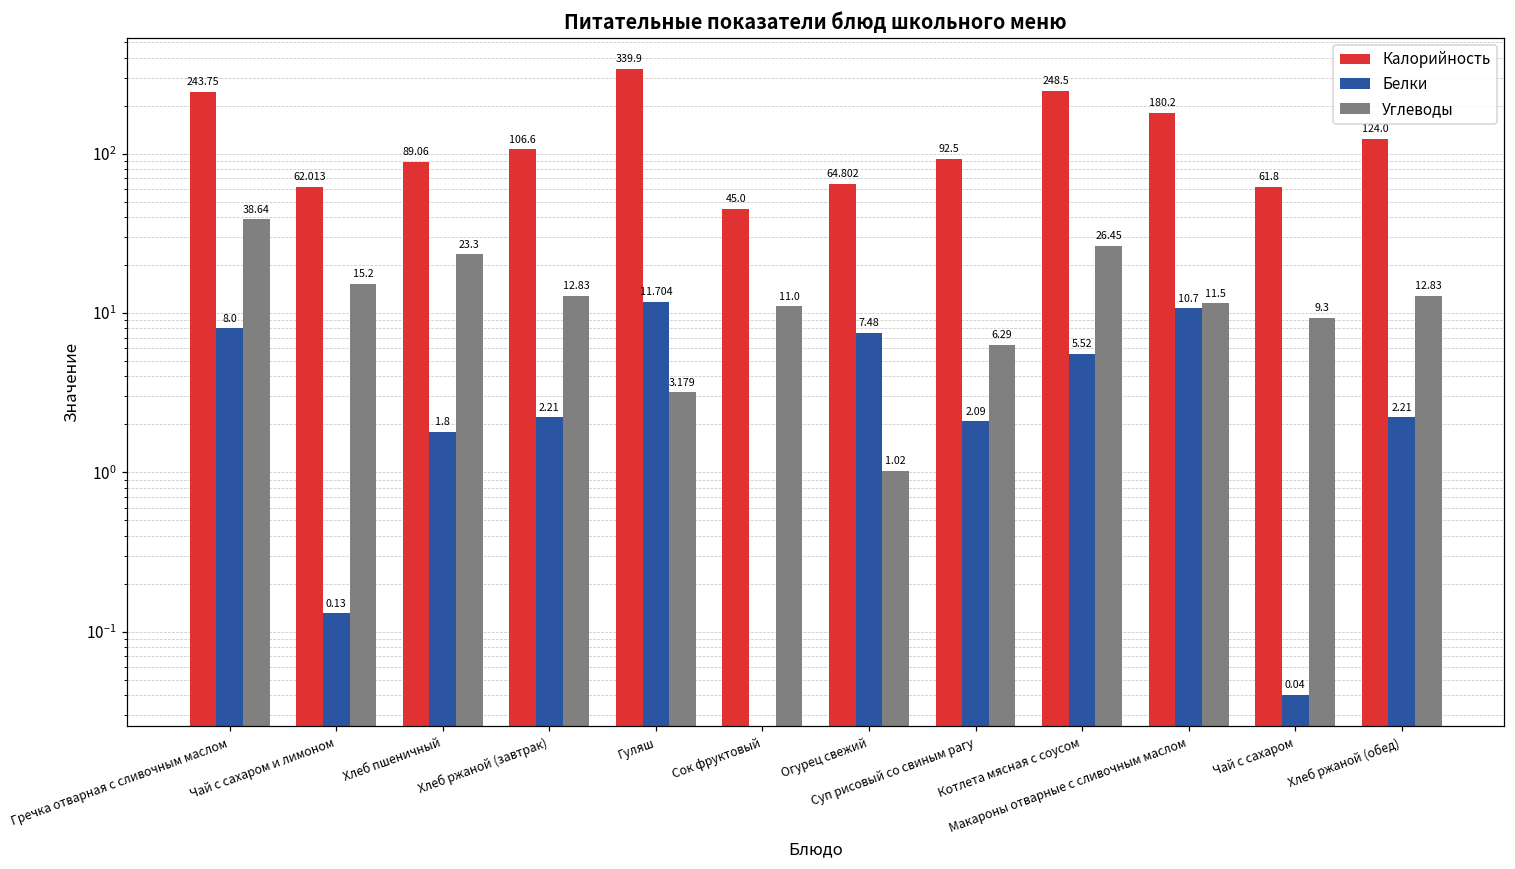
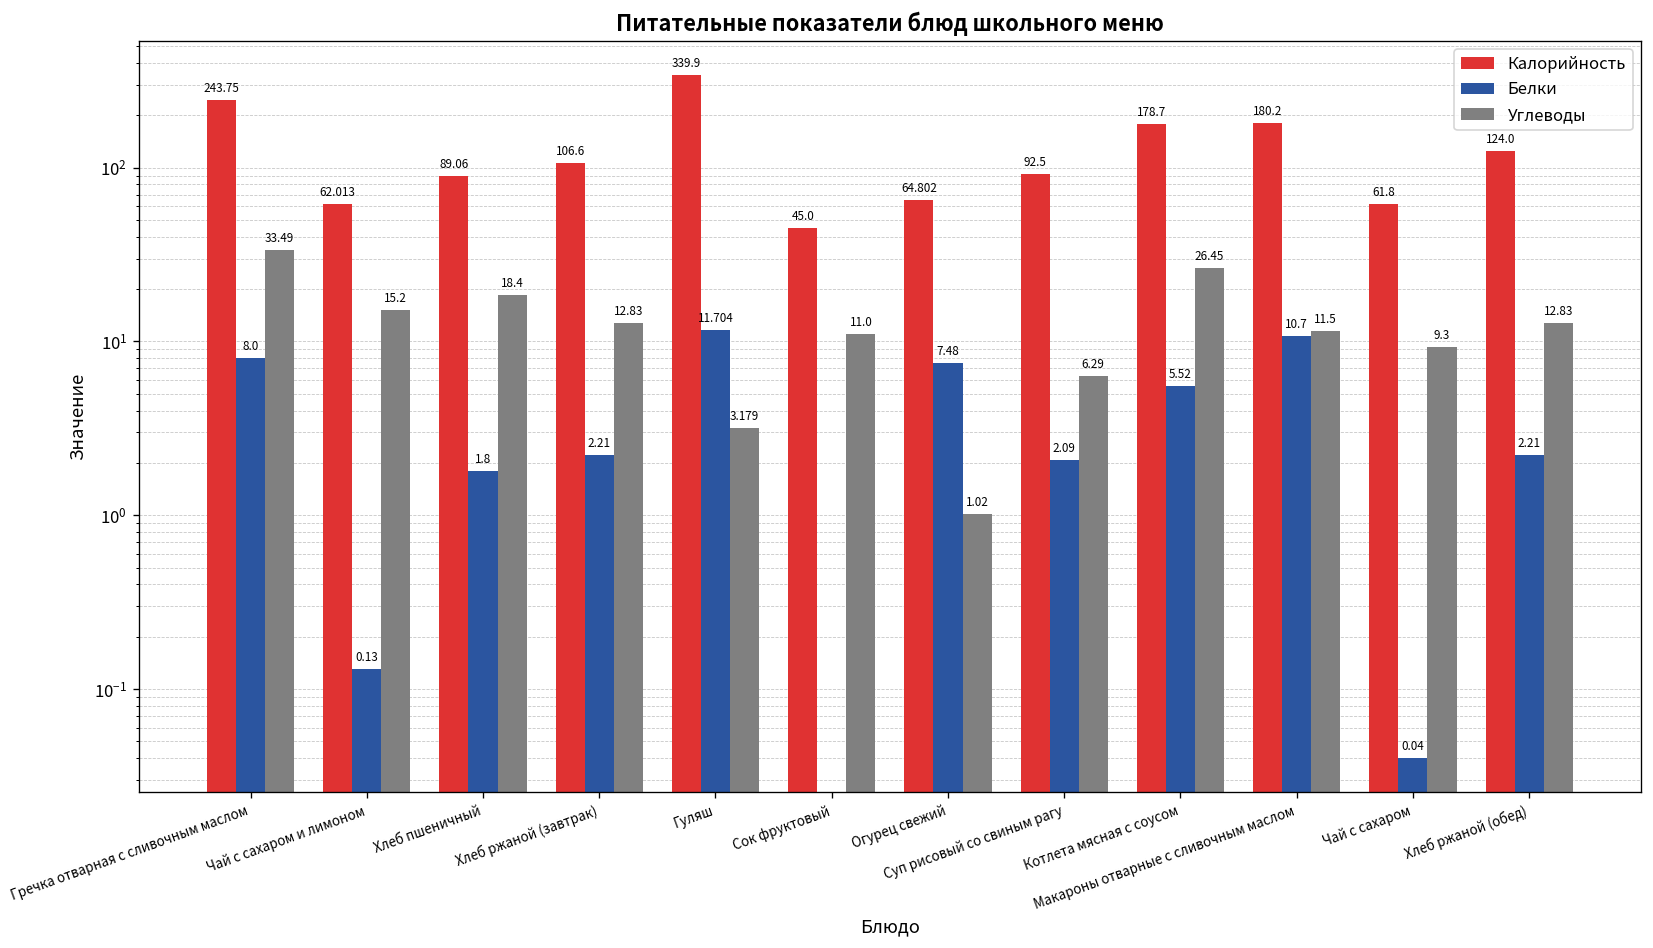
Углеводы, Гречка отварная с сливочным маслом: 38.64 -> 33.49
Углеводы, Хлеб пшеничный: 23.3 -> 18.4
Калорийность, Котлета мясная с соусом: 248.5 -> 178.7
